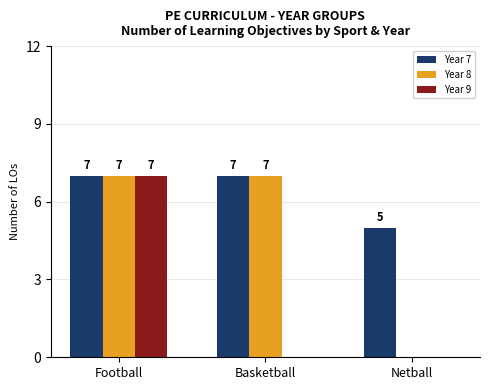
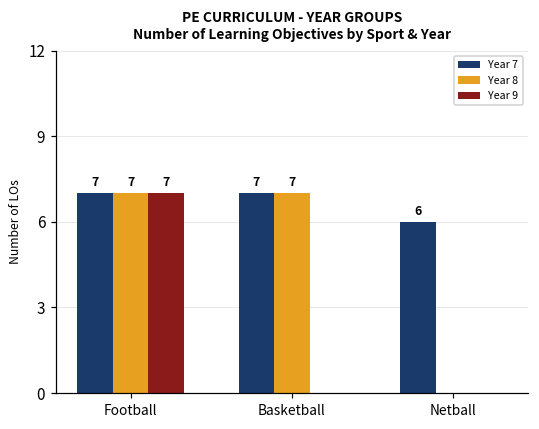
Year 7, Netball: 5 -> 6
